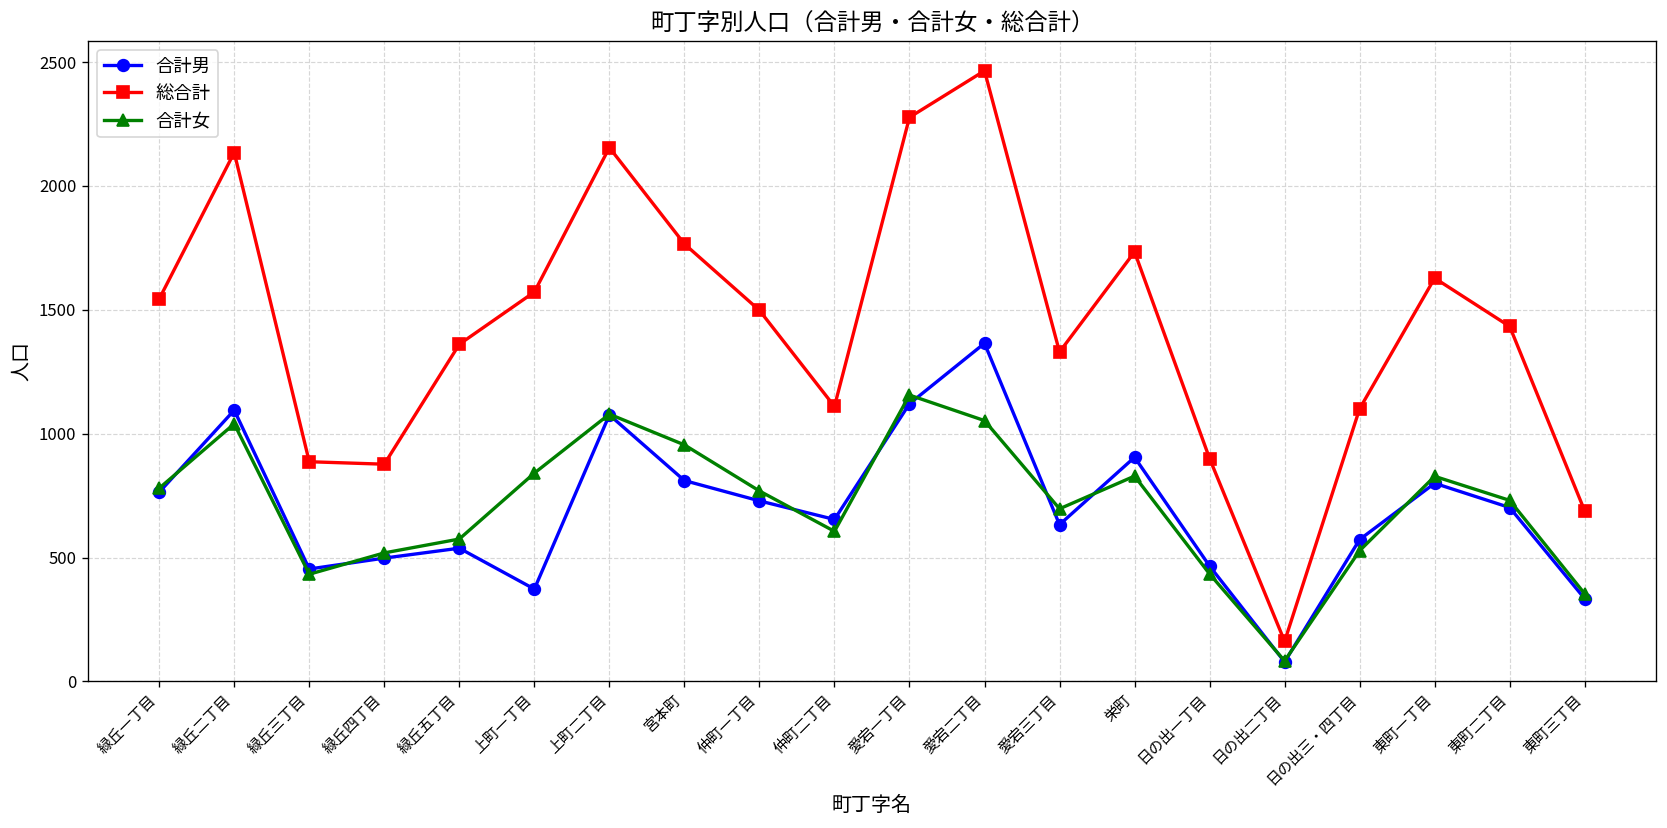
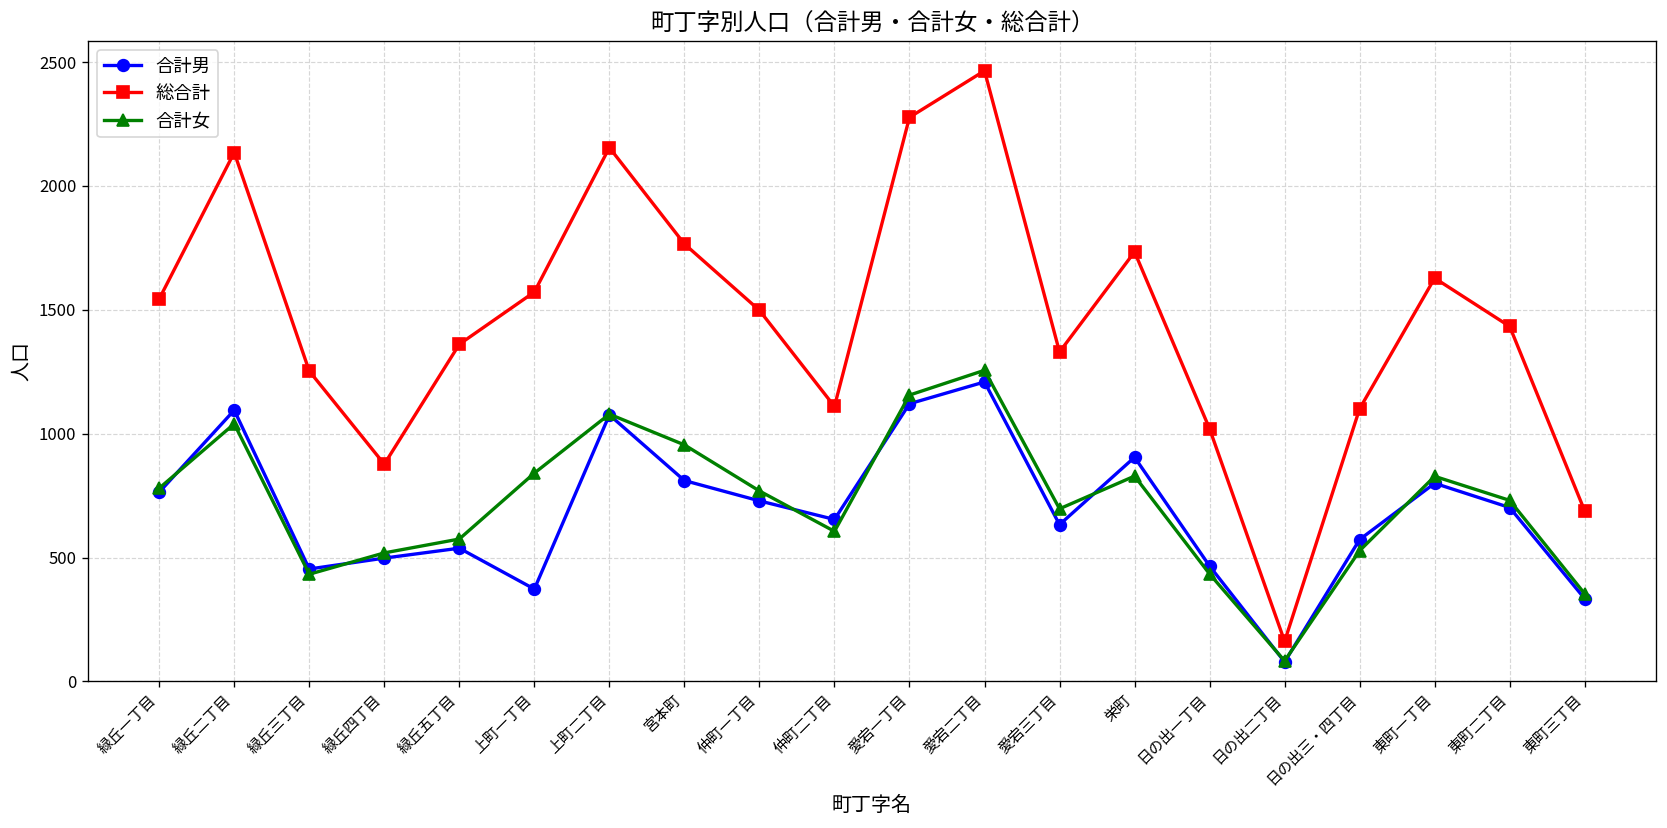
総合計, 緑丘三丁目: 890 -> 1250
合計男, 愛宕二丁目: 1370 -> 1210
合計女, 愛宕二丁目: 1050 -> 1260
総合計, 日の出一丁目: 900 -> 1020
